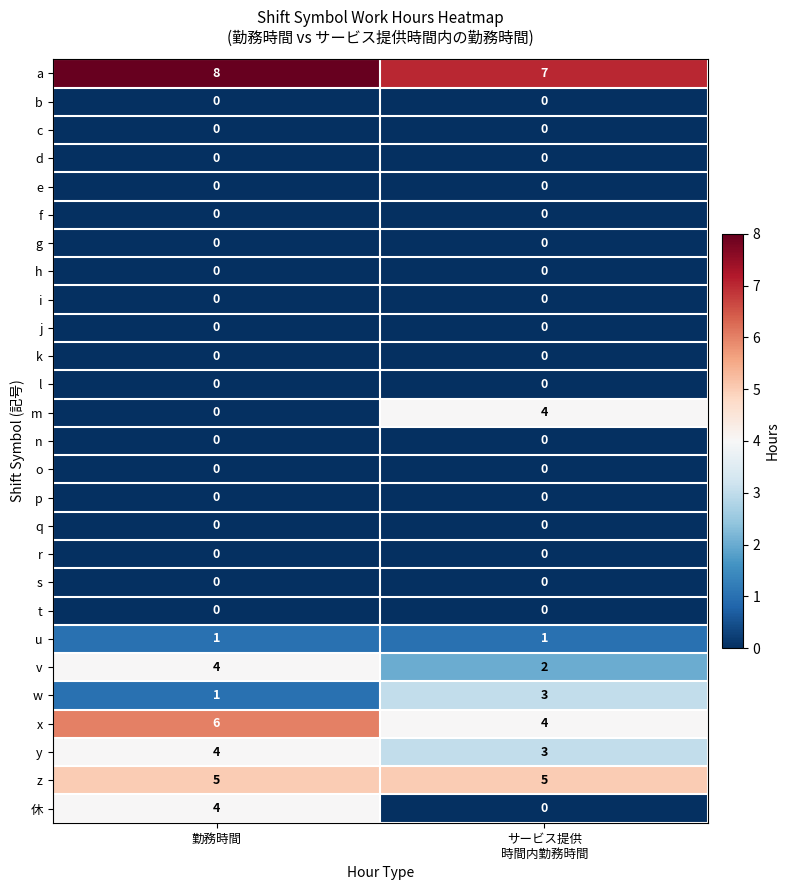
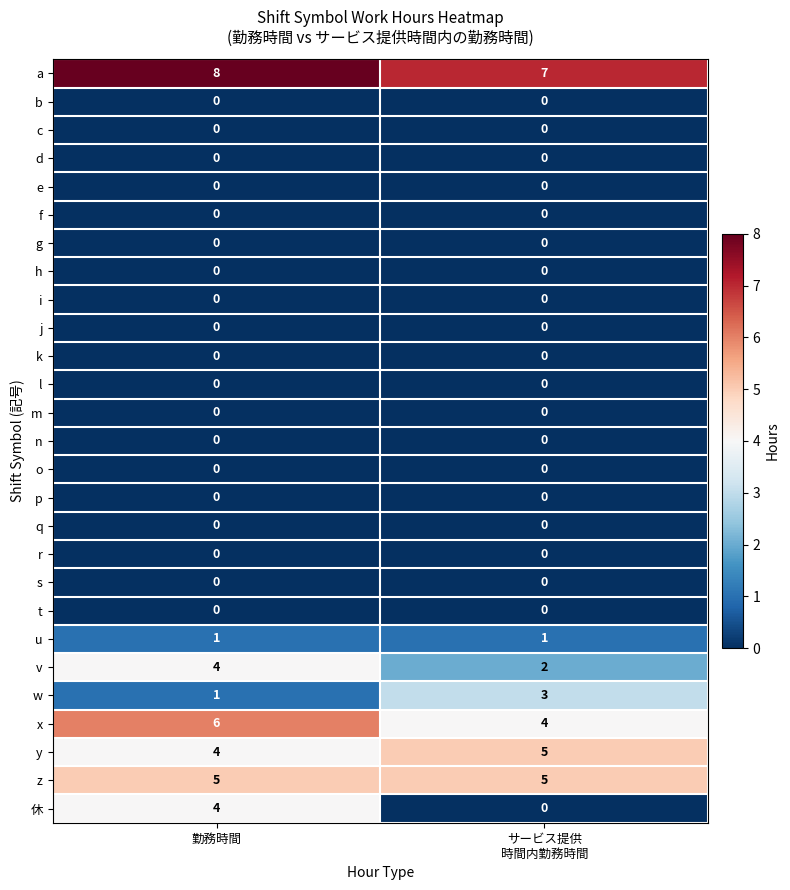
m, サービス提供 時間内勤務時間: 4 -> 0
y, サービス提供 時間内勤務時間: 3 -> 5
